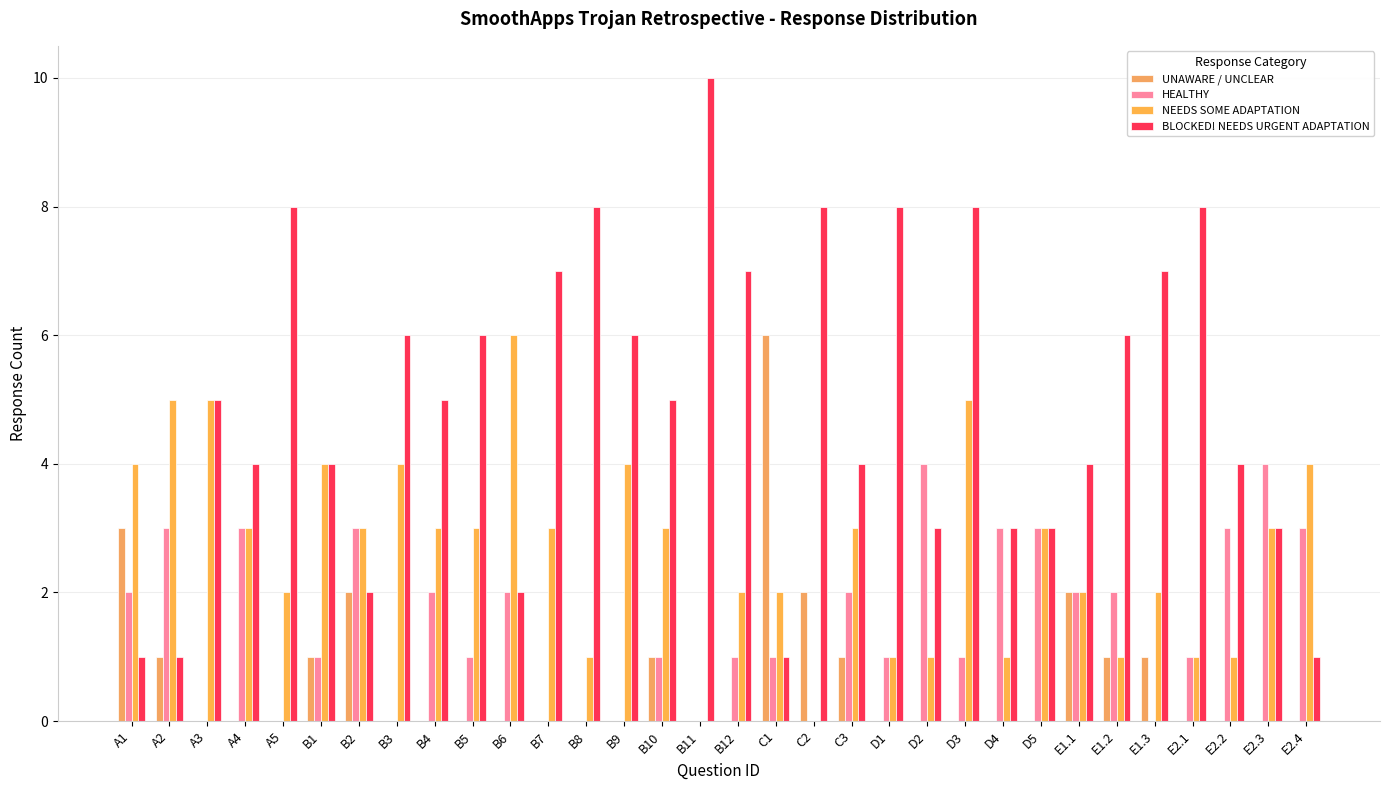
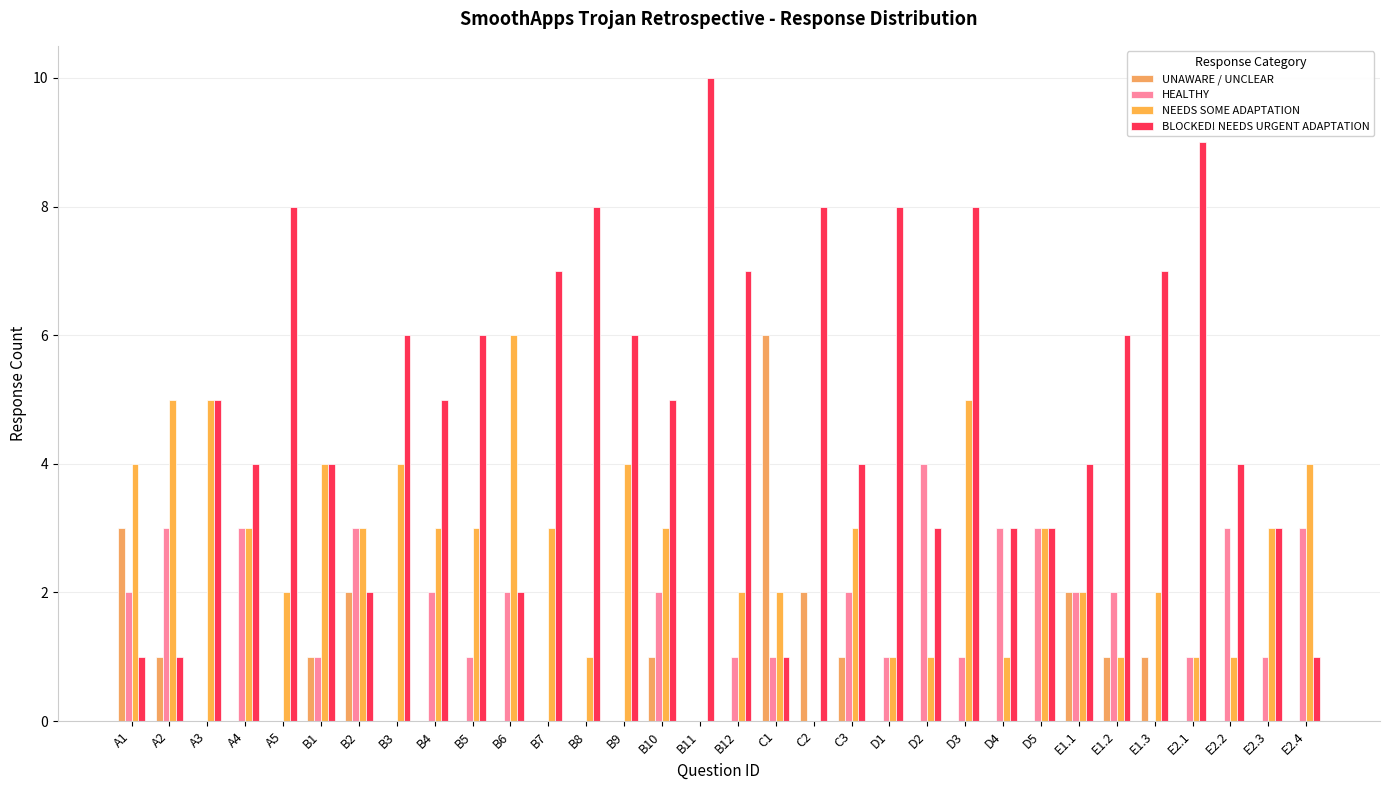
HEALTHY, B10: 1 -> 2
BLOCKED! NEEDS URGENT ADAPTATION, E2.1: 8 -> 9
HEALTHY, E2.3: 4 -> 1
